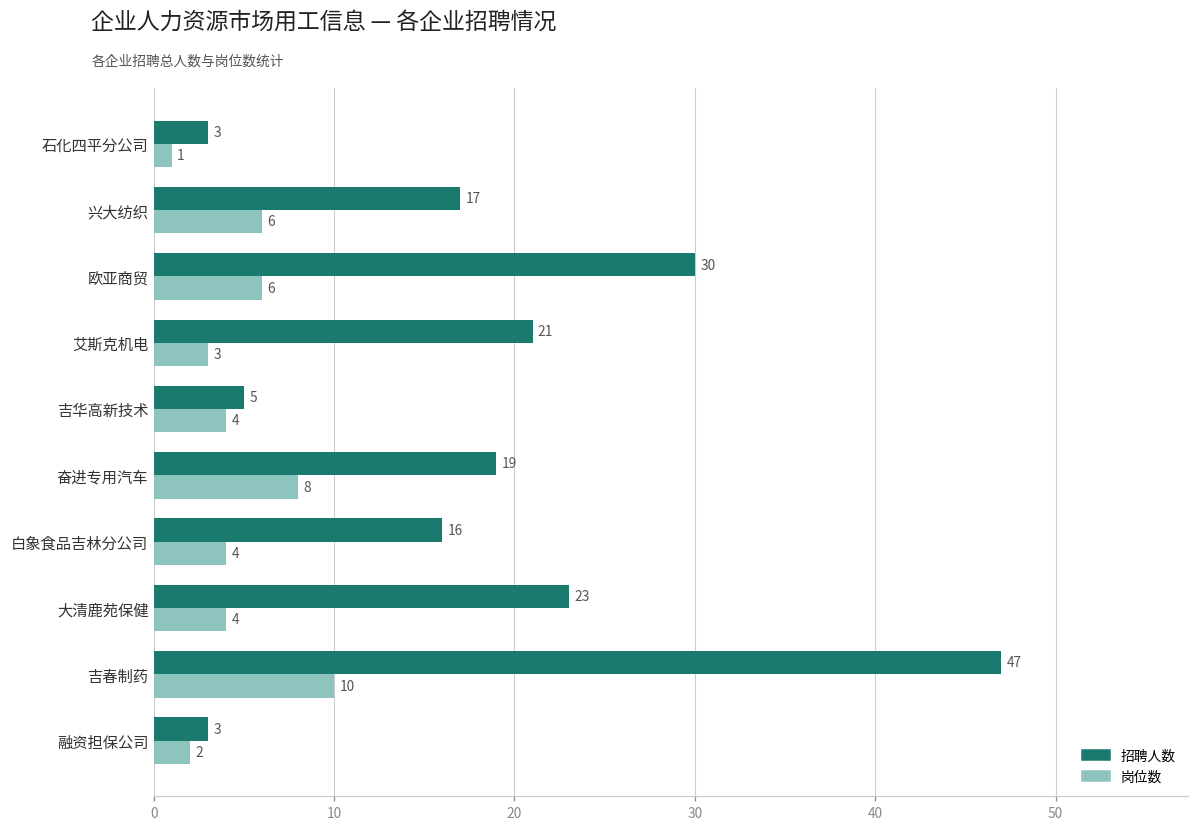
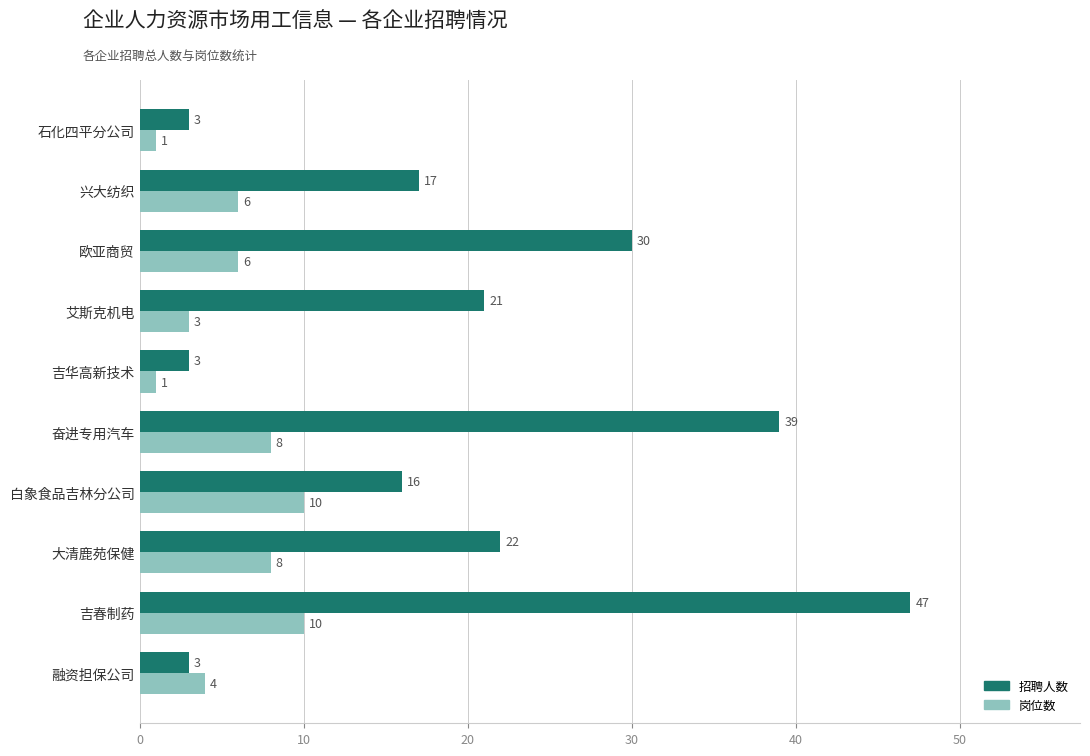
招聘人数, 吉华高新技术: 5 -> 3
岗位数, 吉华高新技术: 4 -> 1
招聘人数, 奋进专用汽车: 19 -> 39
岗位数, 白象食品吉林分公司: 4 -> 10
招聘人数, 大清鹿苑保健: 23 -> 22
岗位数, 大清鹿苑保健: 4 -> 8
岗位数, 融资担保公司: 2 -> 4
